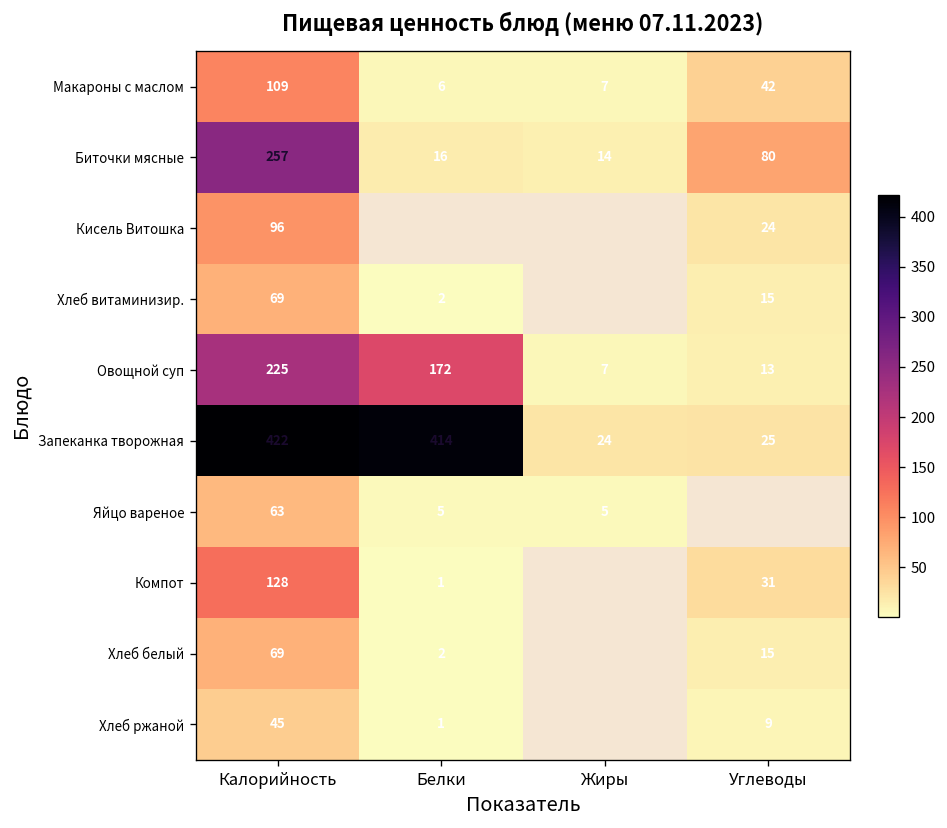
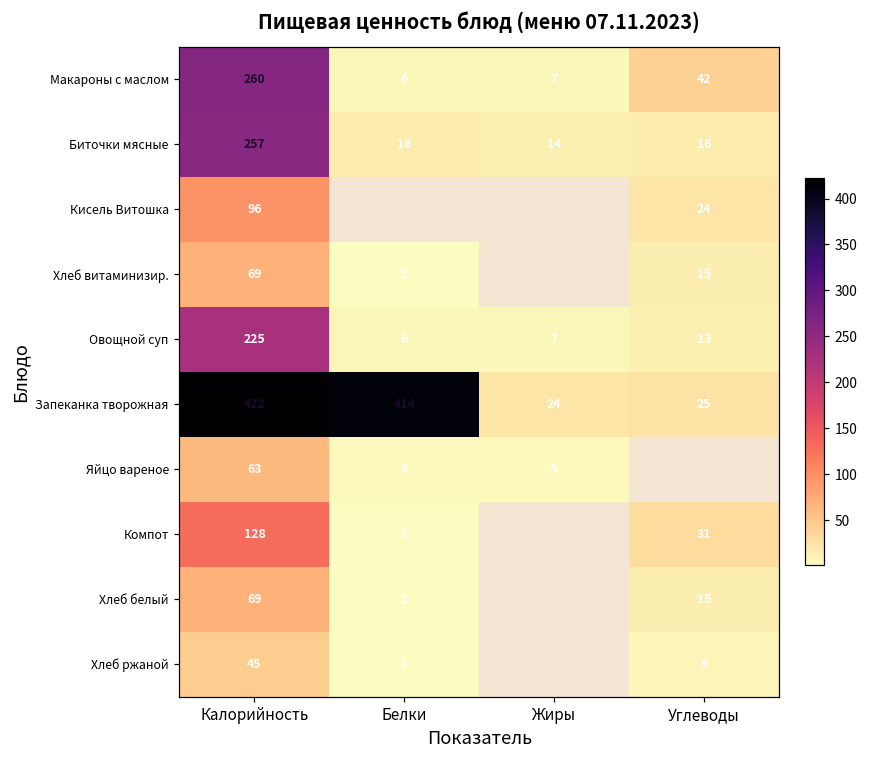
Макароны с маслом, Калорийность: 109 -> 260
Биточки мясные, Углеводы: 80 -> 16
Овощной суп, Белки: 172 -> 6
